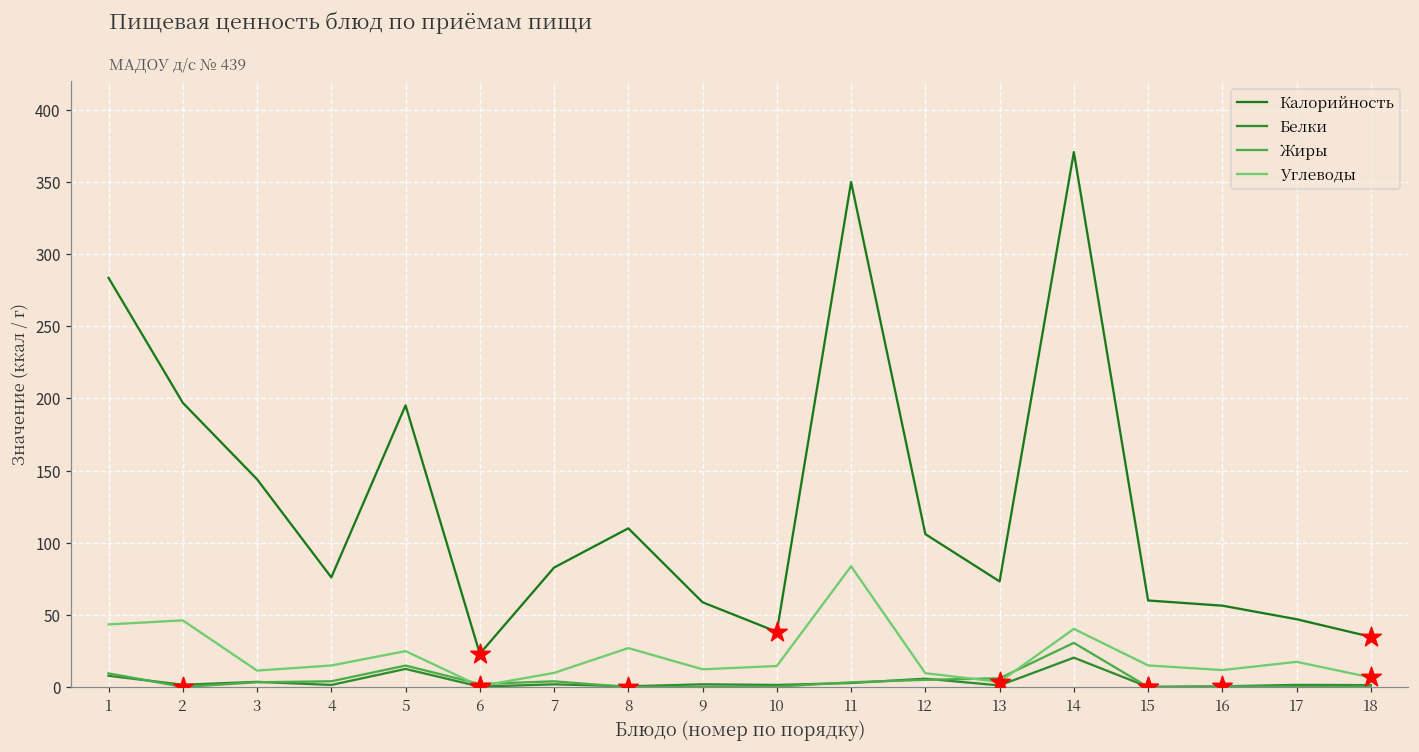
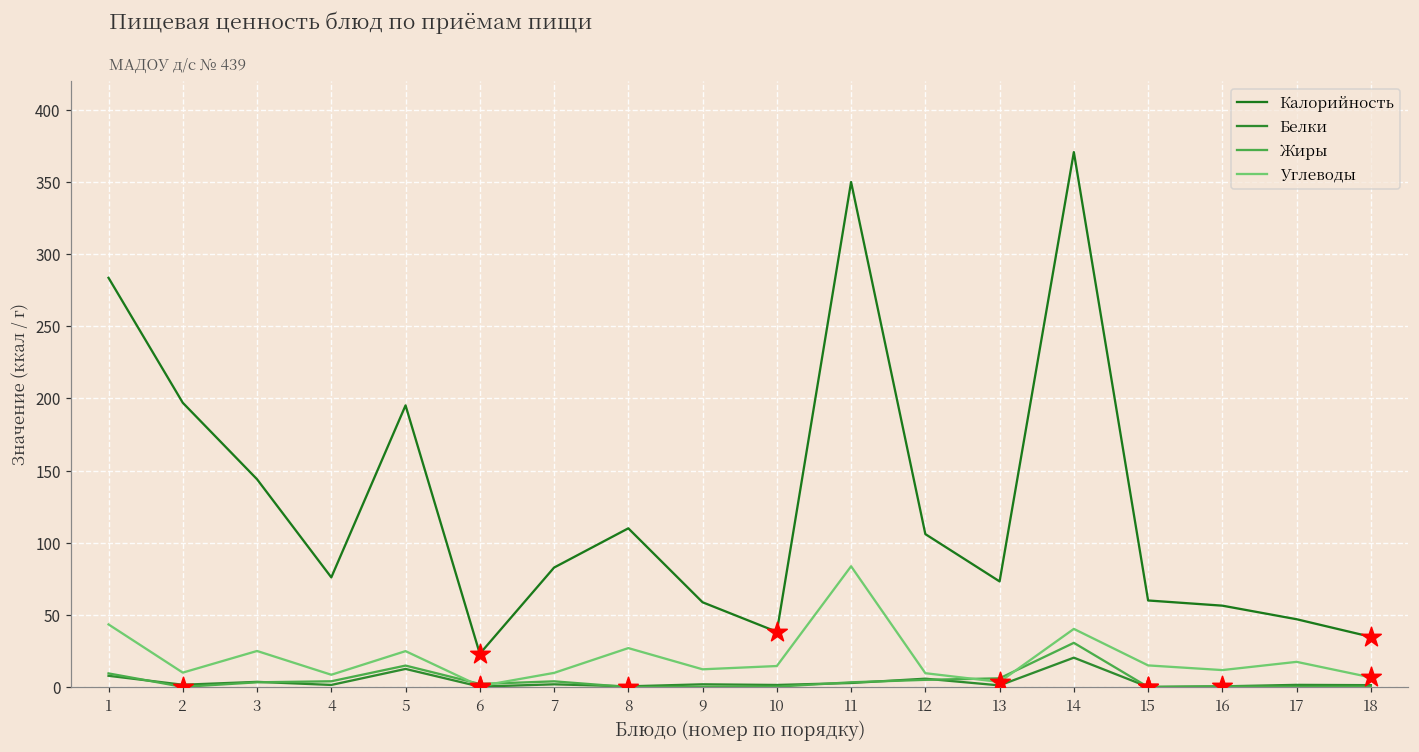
Углеводы, 2: 46 -> 10
Углеводы, 3: 11 -> 25
Углеводы, 4: 15 -> 9
